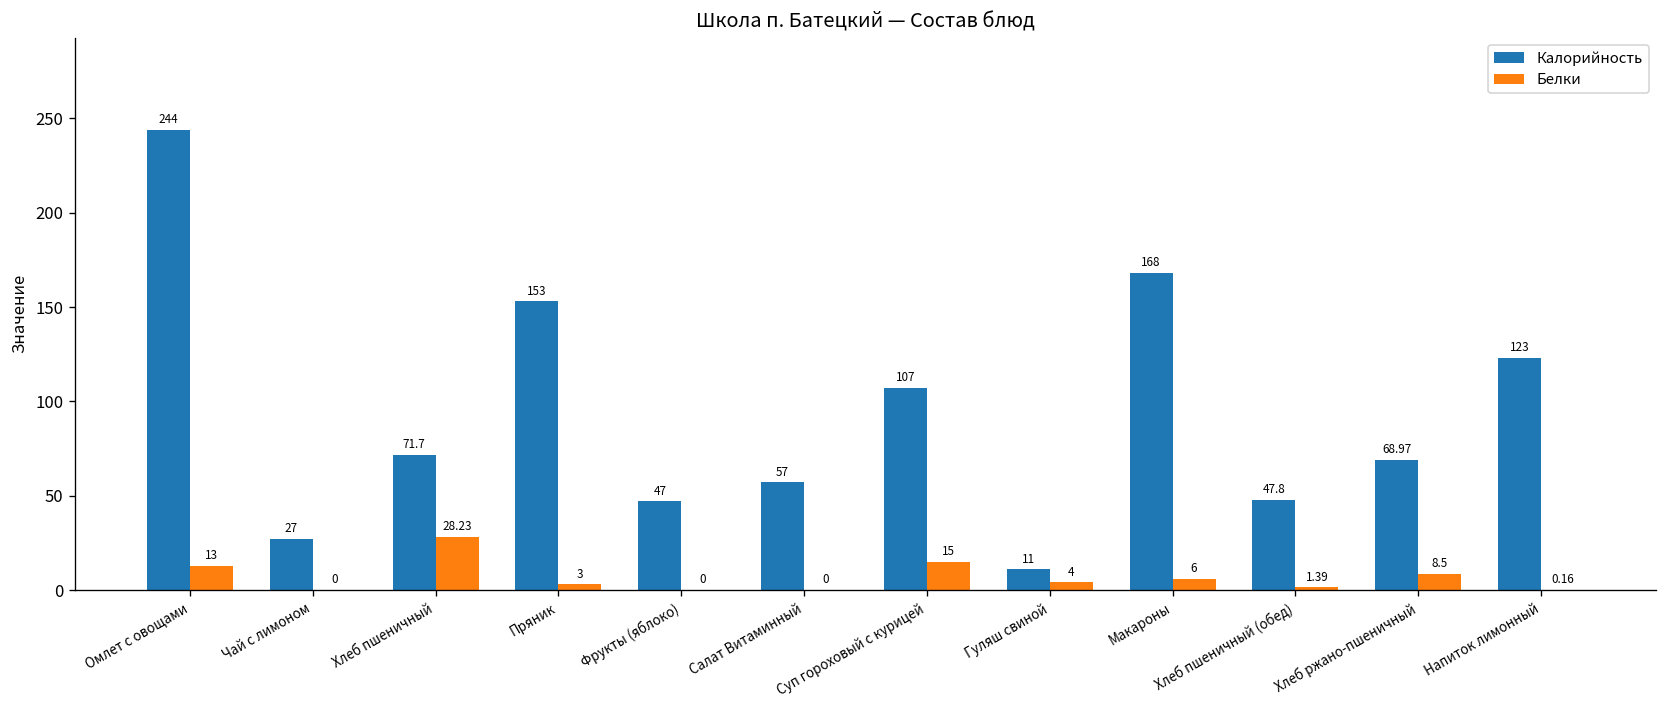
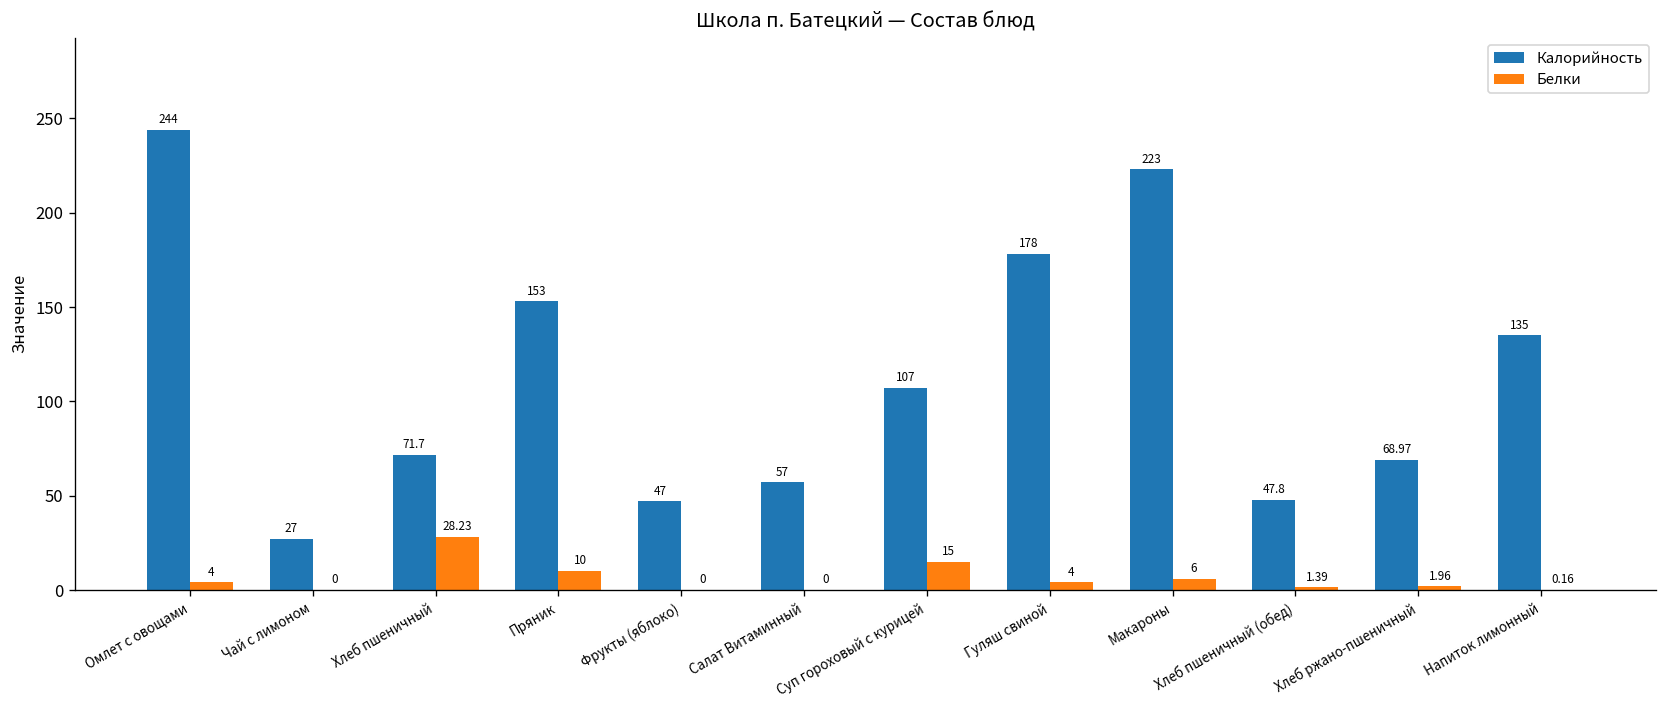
Белки, Омлет с овощами: 13 -> 4
Белки, Пряник: 3 -> 10
Калорийность, Гуляш свиной: 11 -> 178
Калорийность, Макароны: 168 -> 223
Белки, Хлеб ржано-пшеничный: 8.5 -> 1.96
Калорийность, Напиток лимонный: 123 -> 135
